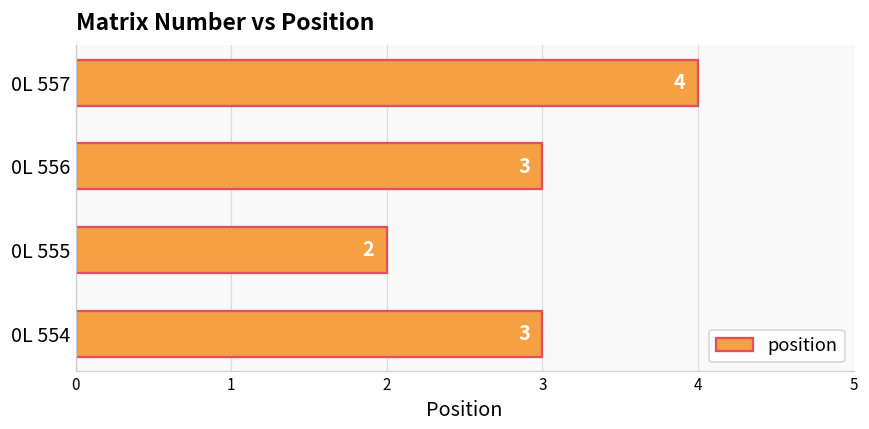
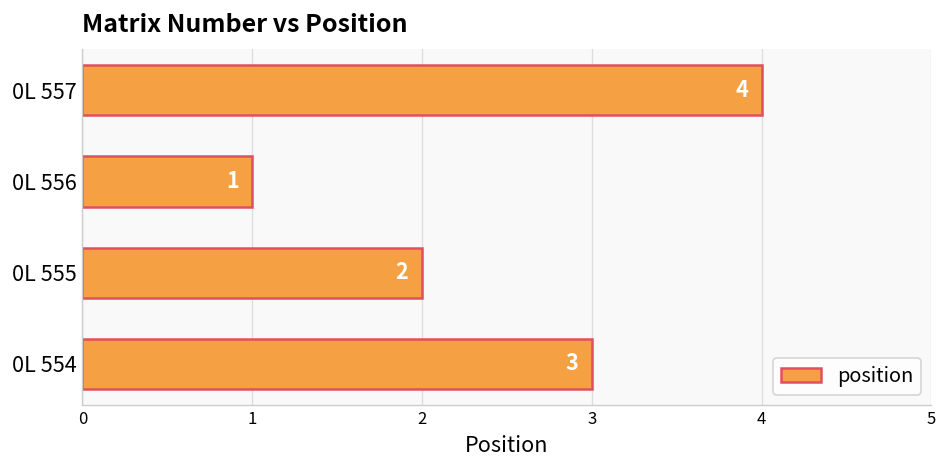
0L 556: 3 -> 1
